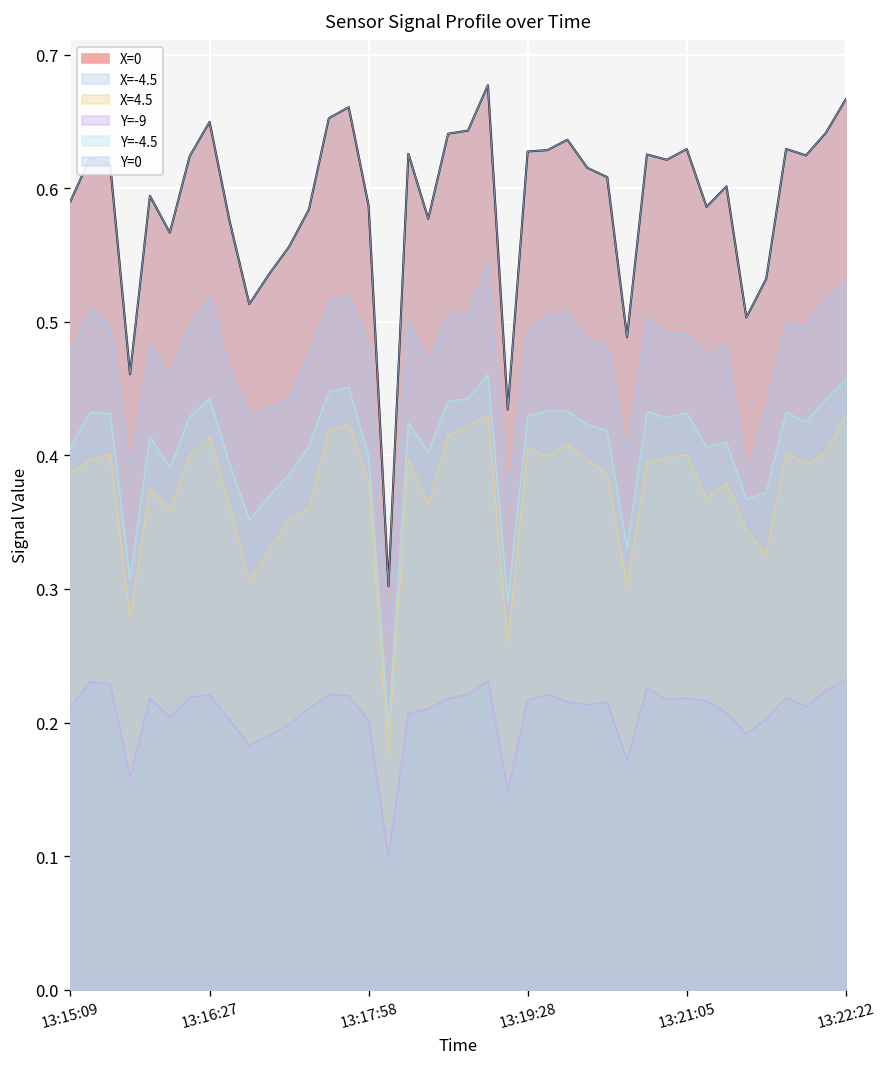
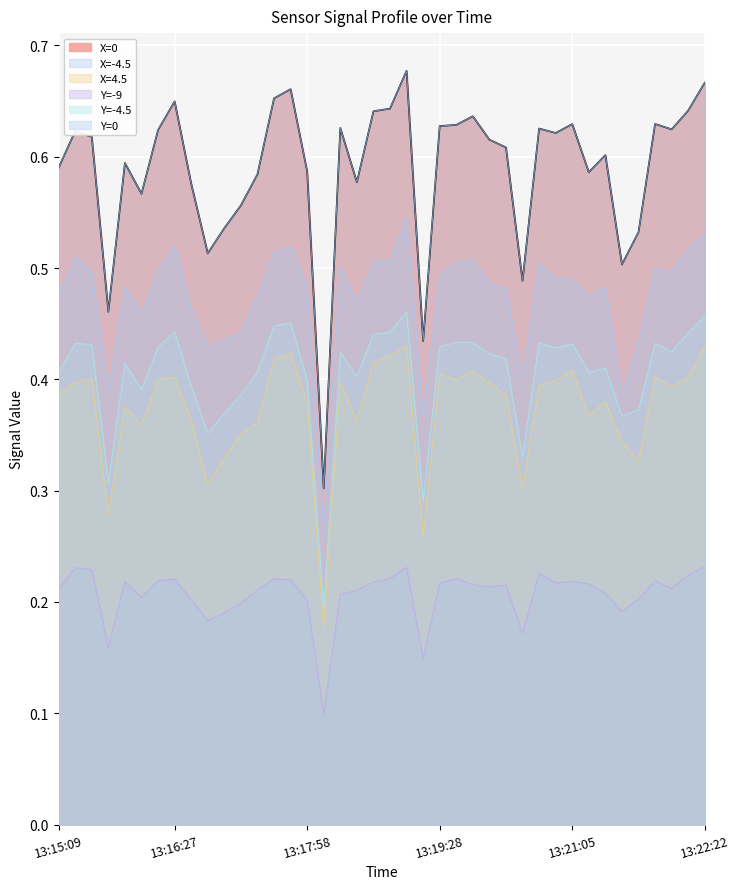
X=4.5, 13:16:27: 0.414 -> 0.402
X=4.5, 13:21:05: 0.400 -> 0.408
